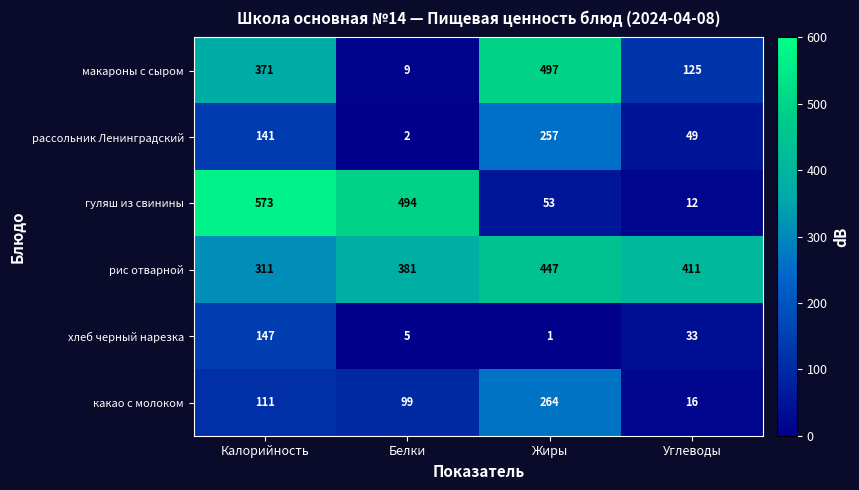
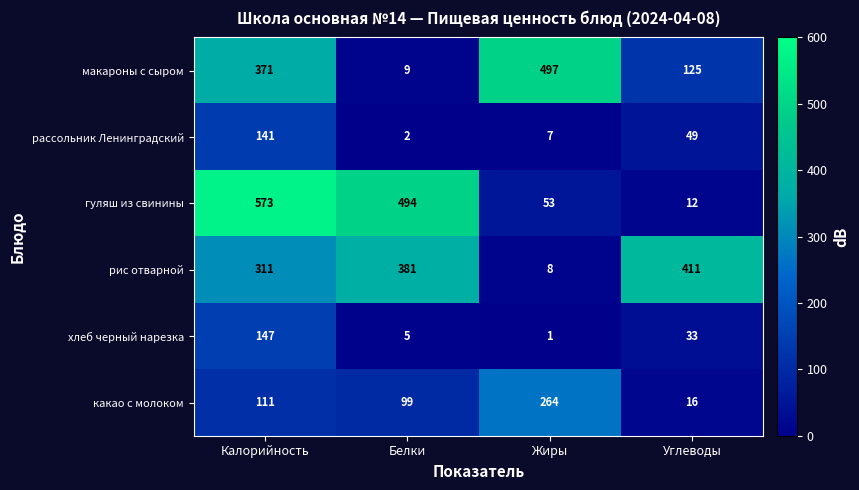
рассольник Ленинградский, Жиры: 257 -> 7
рис отварной, Жиры: 447 -> 8
